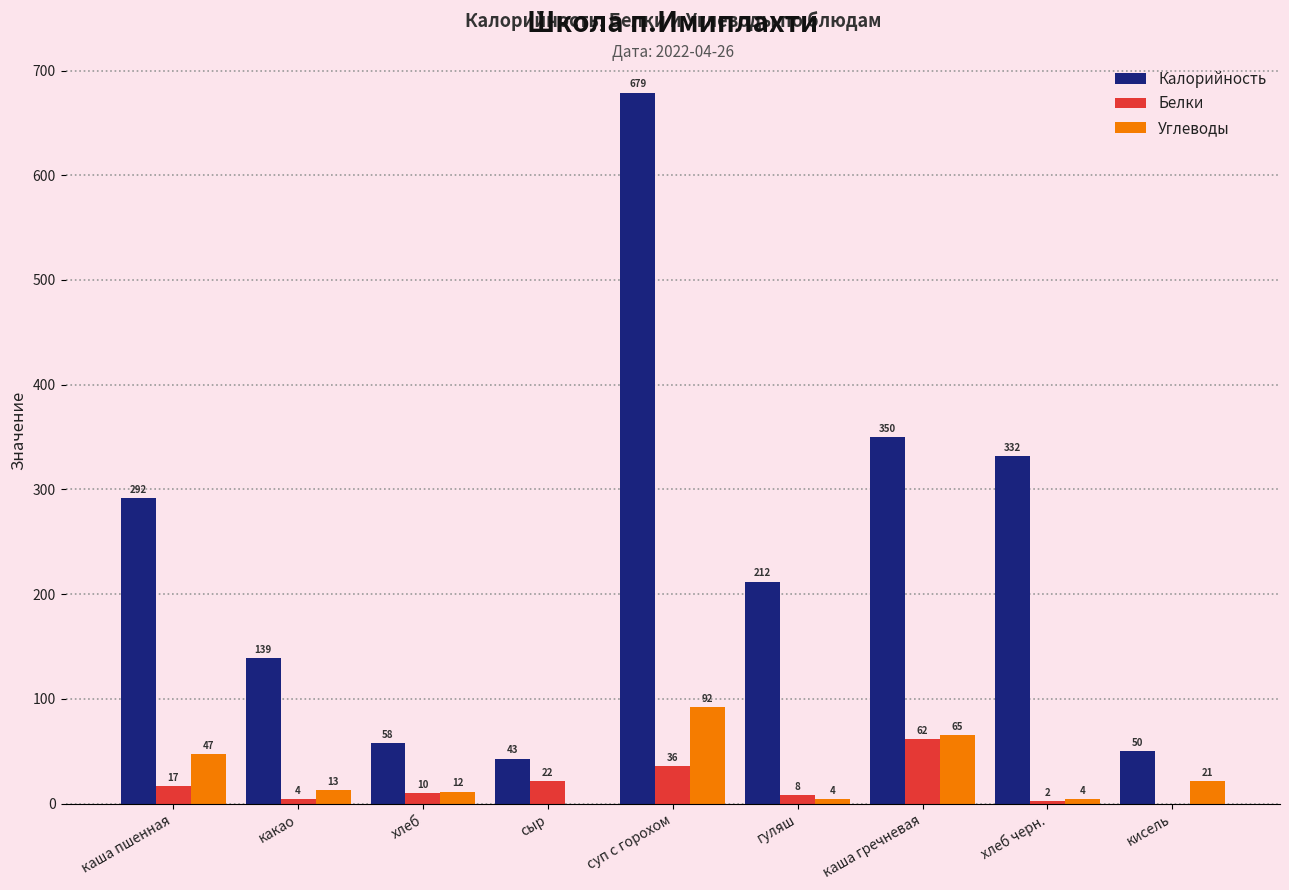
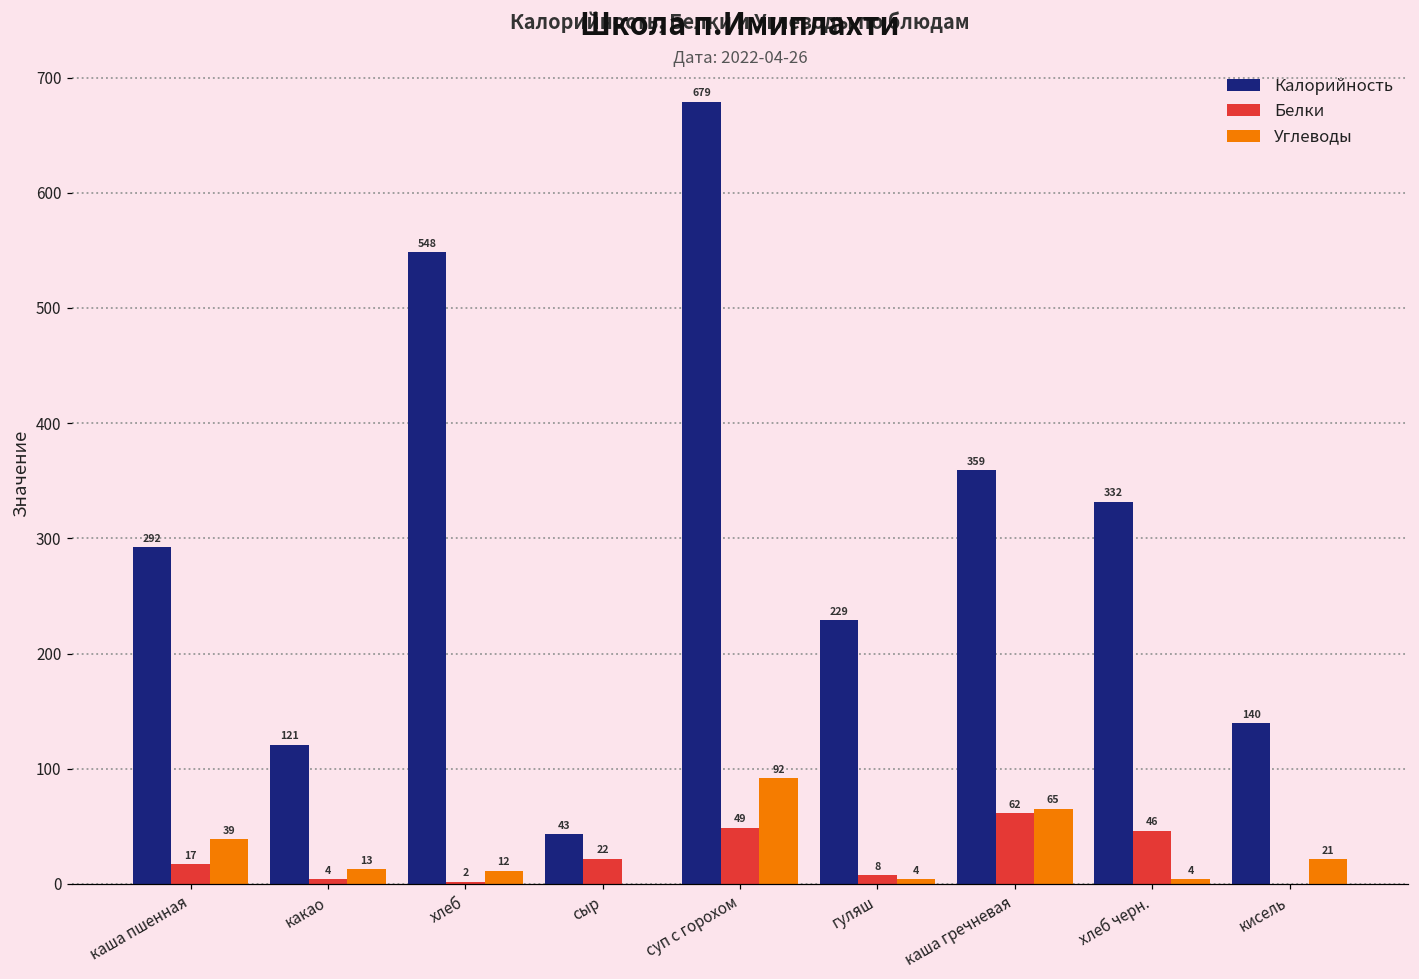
Углеводы, каша пшенная: 47 -> 39
Калорийность, какао: 139 -> 121
Калорийность, хлеб: 58 -> 548
Белки, хлеб: 10 -> 2
Белки, суп с горохом: 36 -> 49
Калорийность, гуляш: 212 -> 229
Калорийность, каша гречневая: 350 -> 359
Белки, хлеб черн.: 2 -> 46
Калорийность, кисель: 50 -> 140
